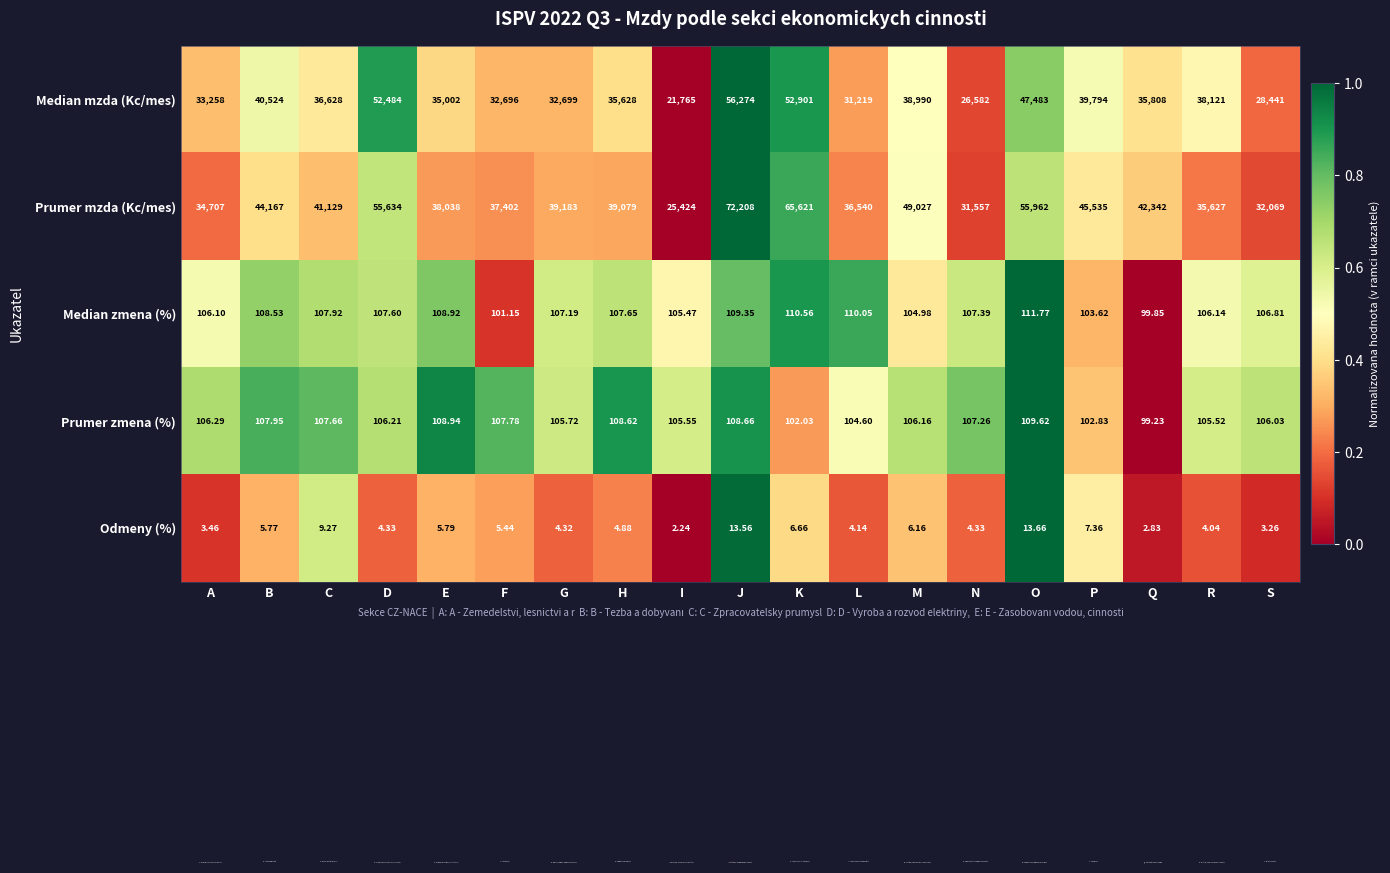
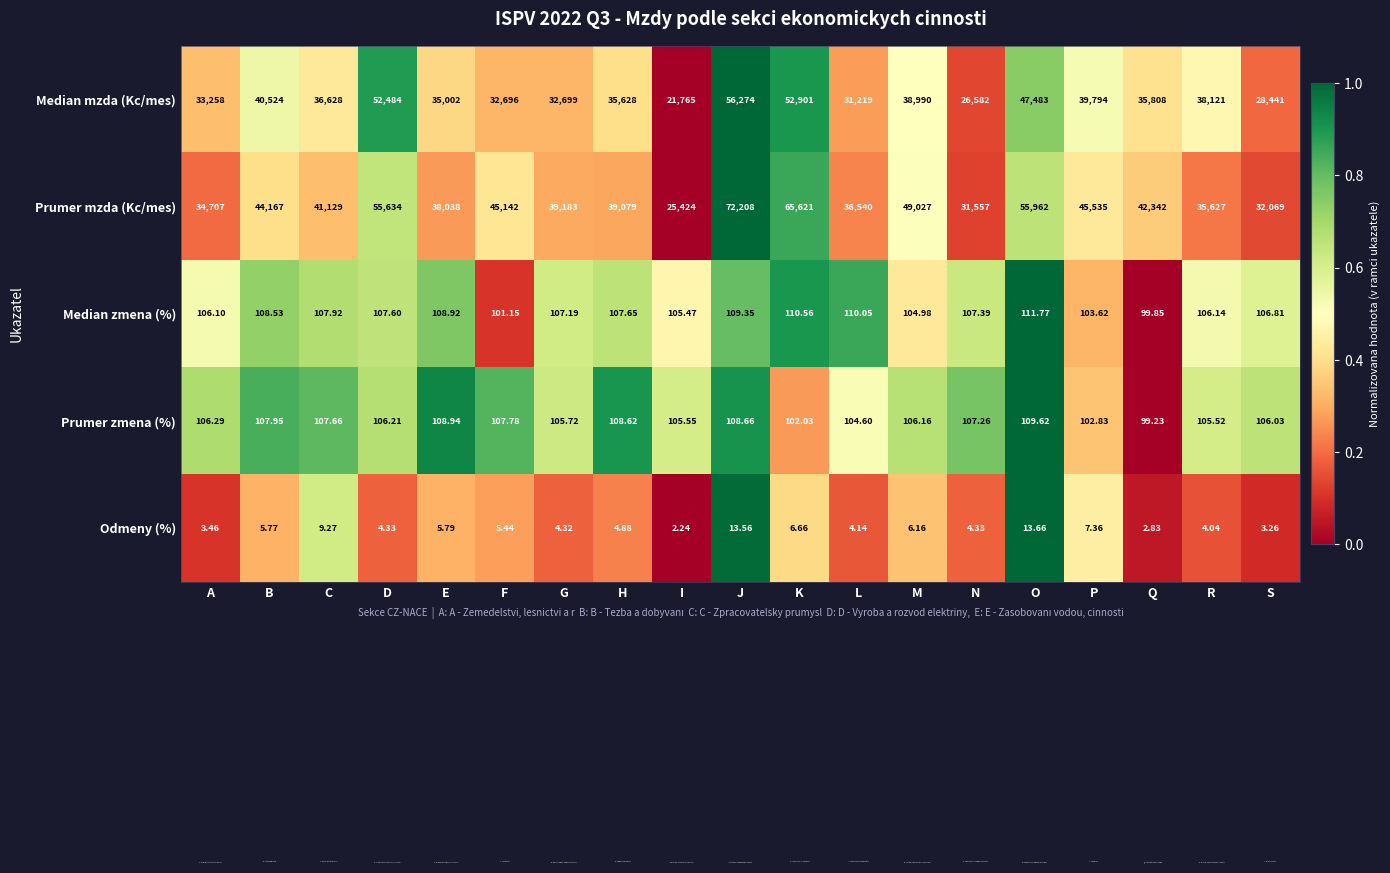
Prumer mzda (Kc/mes), F: 37,402 -> 45,142
